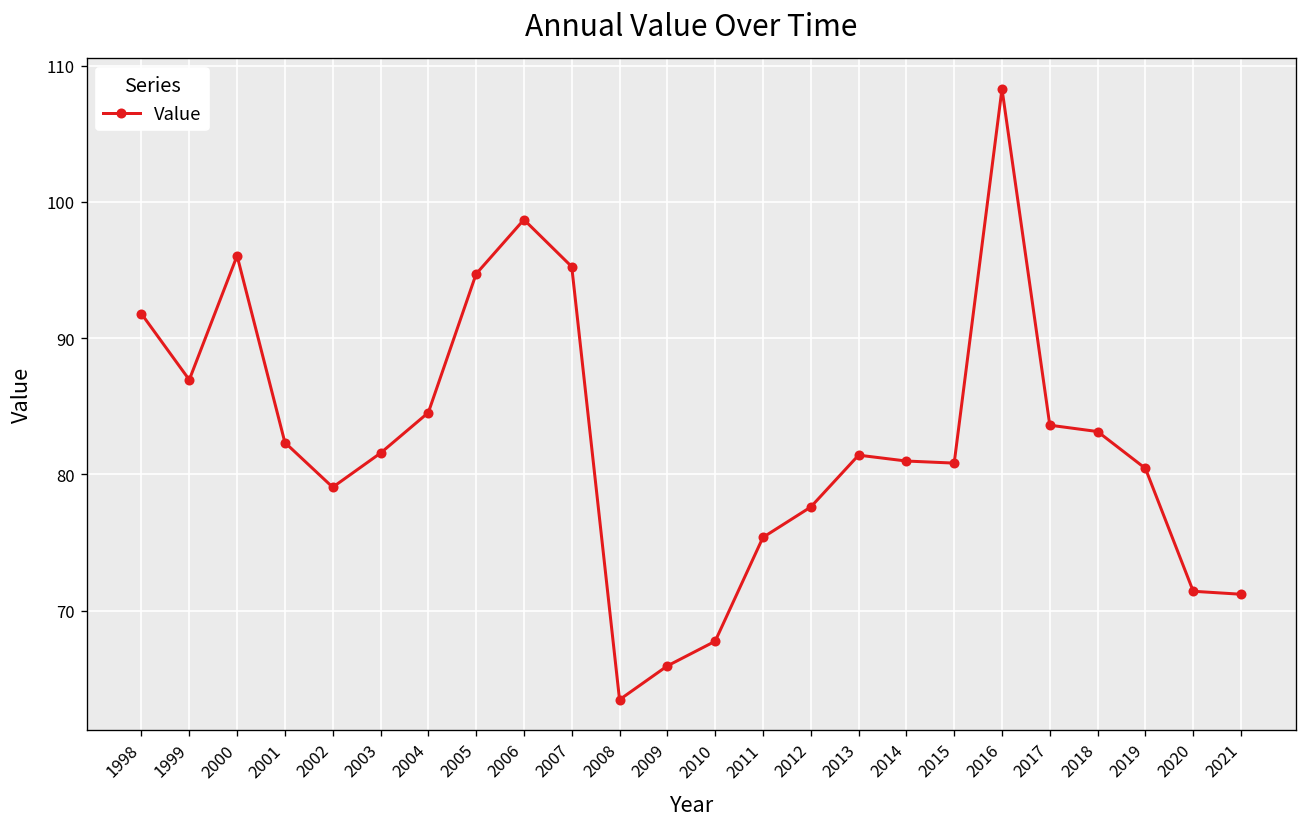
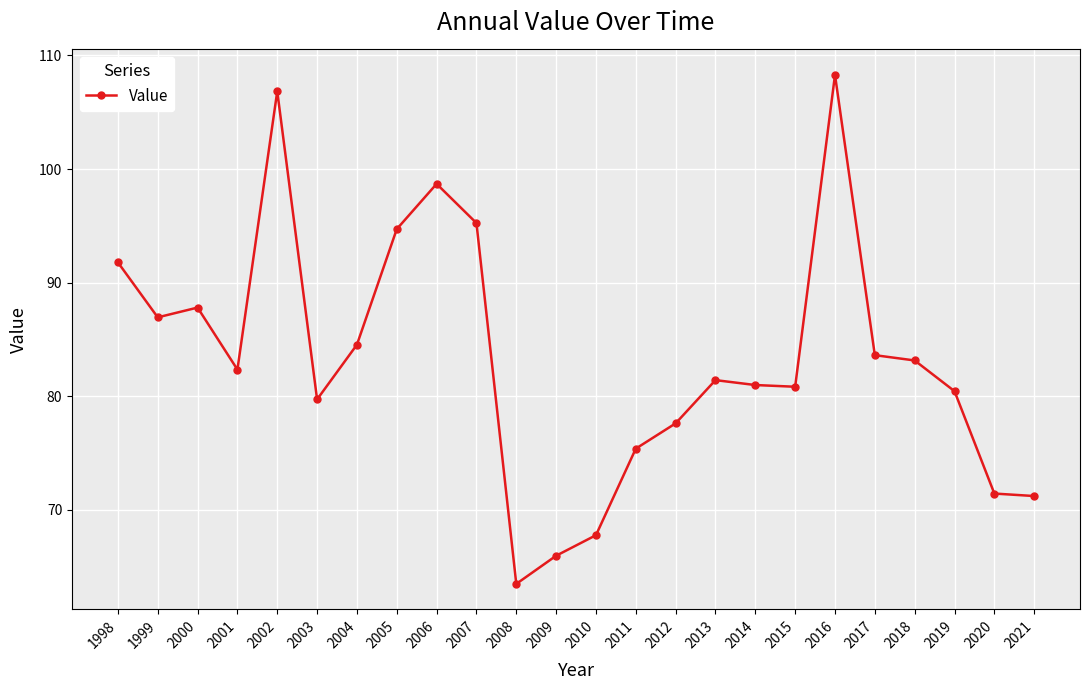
2000: 96.0 -> 87.8
2002: 79.1 -> 106.8
2003: 81.6 -> 79.7
